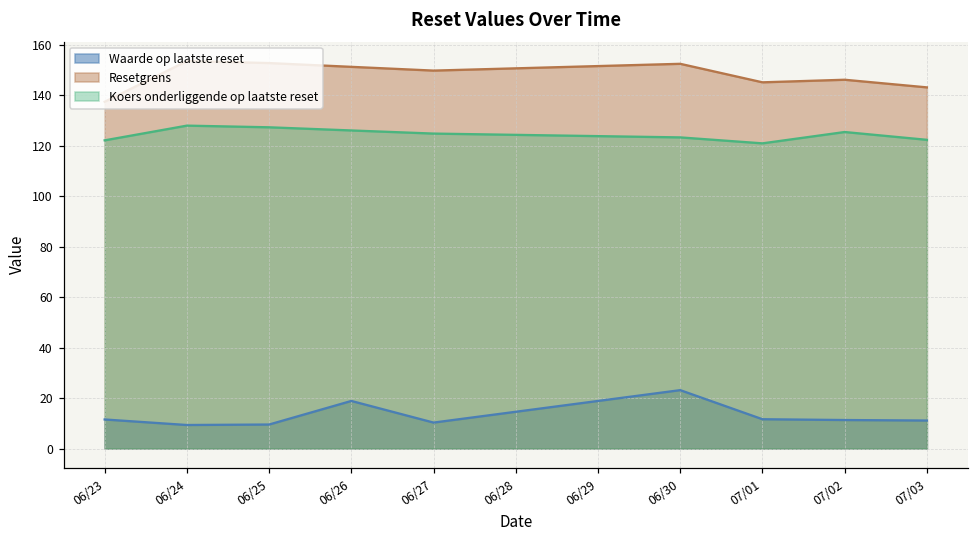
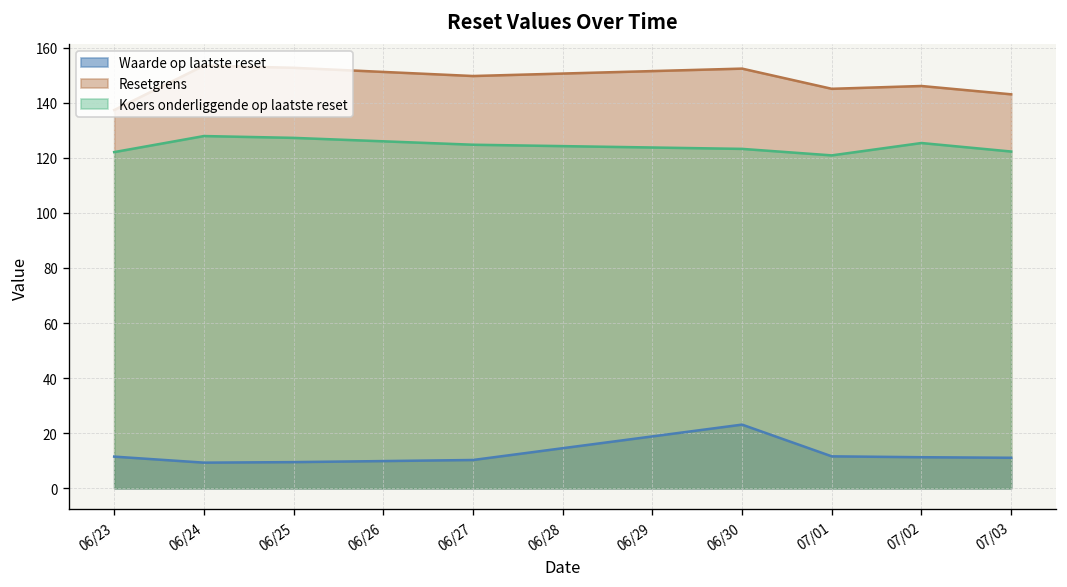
Waarde op laatste reset, 06/26: 19 -> 10
